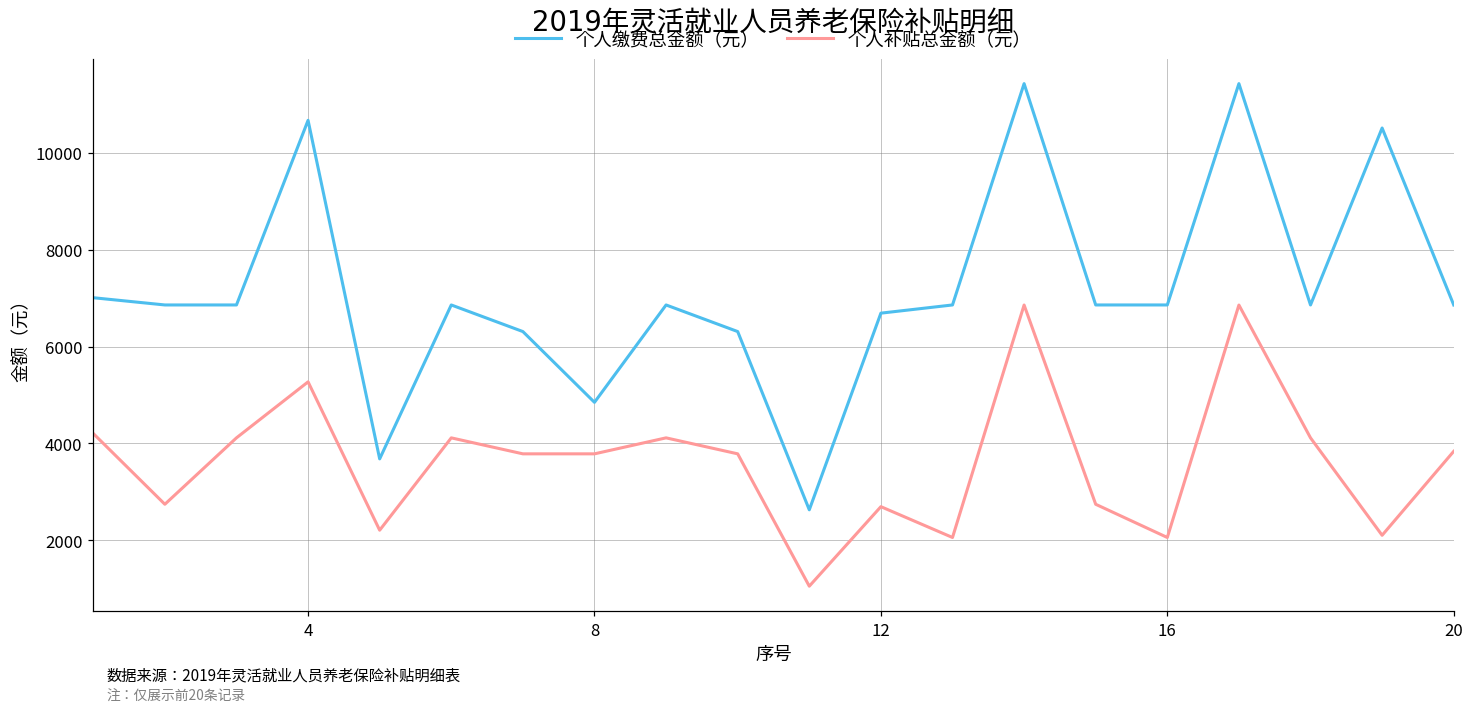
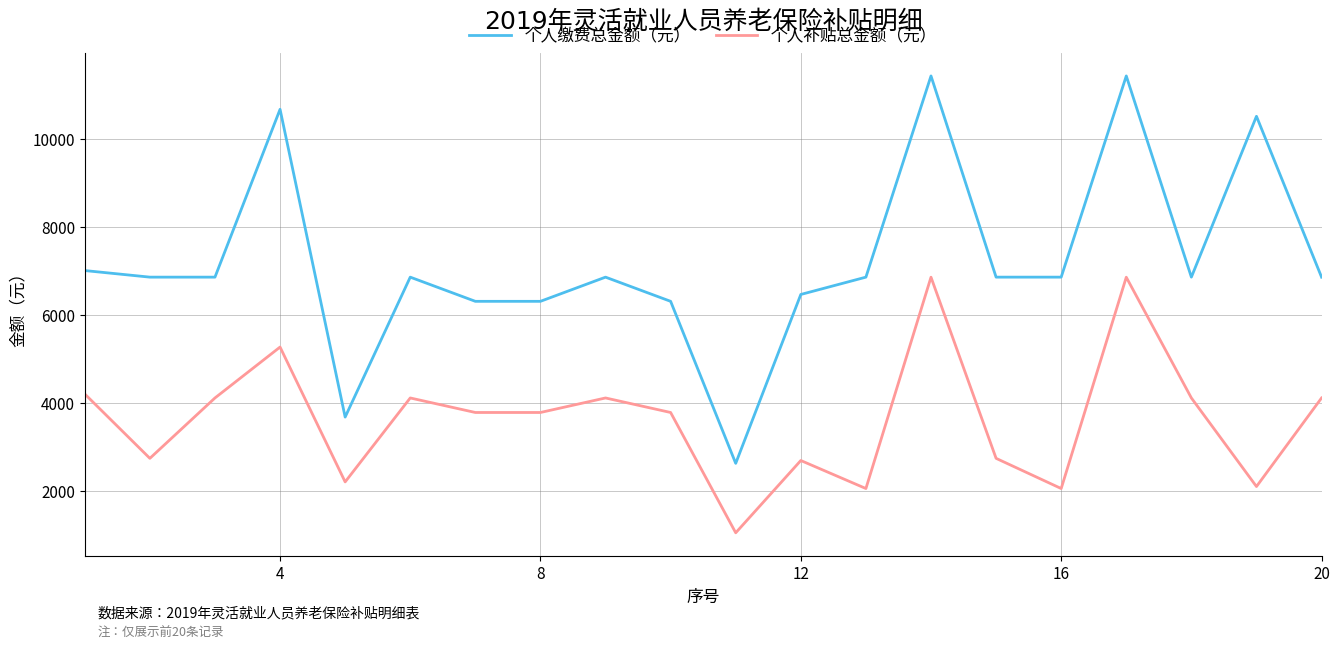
个人缴费总金额（元）, 8: 4900 -> 6300
个人缴费总金额（元）, 12: 6700 -> 6500
个人补贴总金额（元）, 20: 3800 -> 4100
